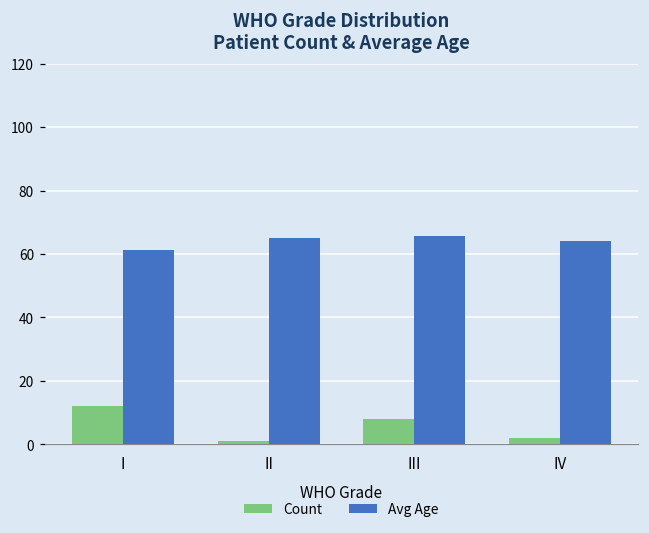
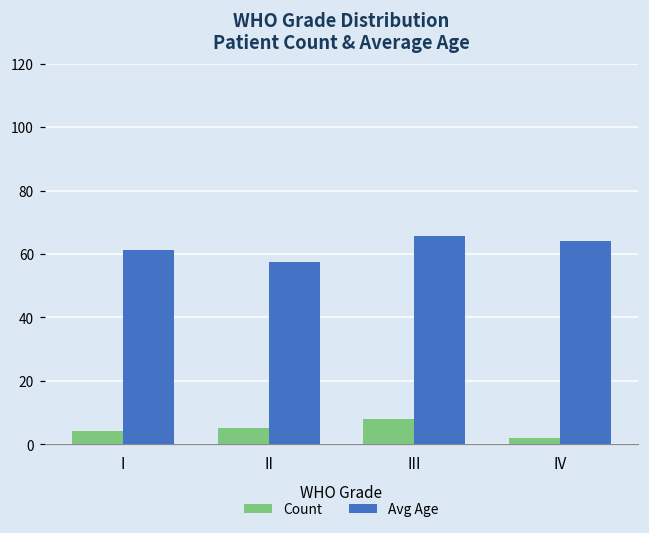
Count, I: 12 -> 4
Count, II: 1 -> 5
Avg Age, II: 65 -> 58
